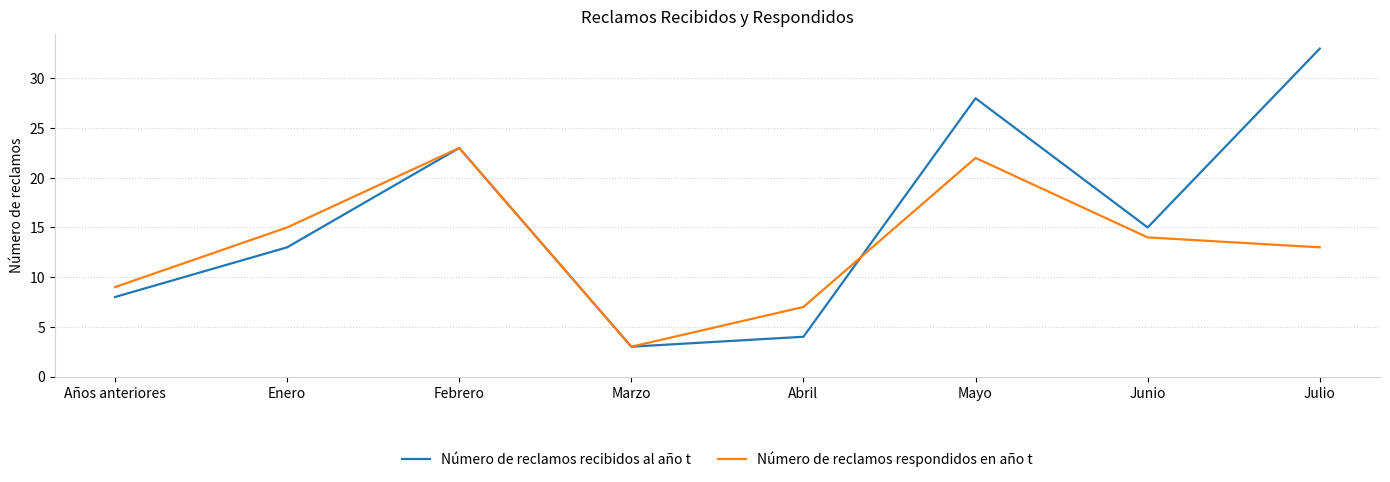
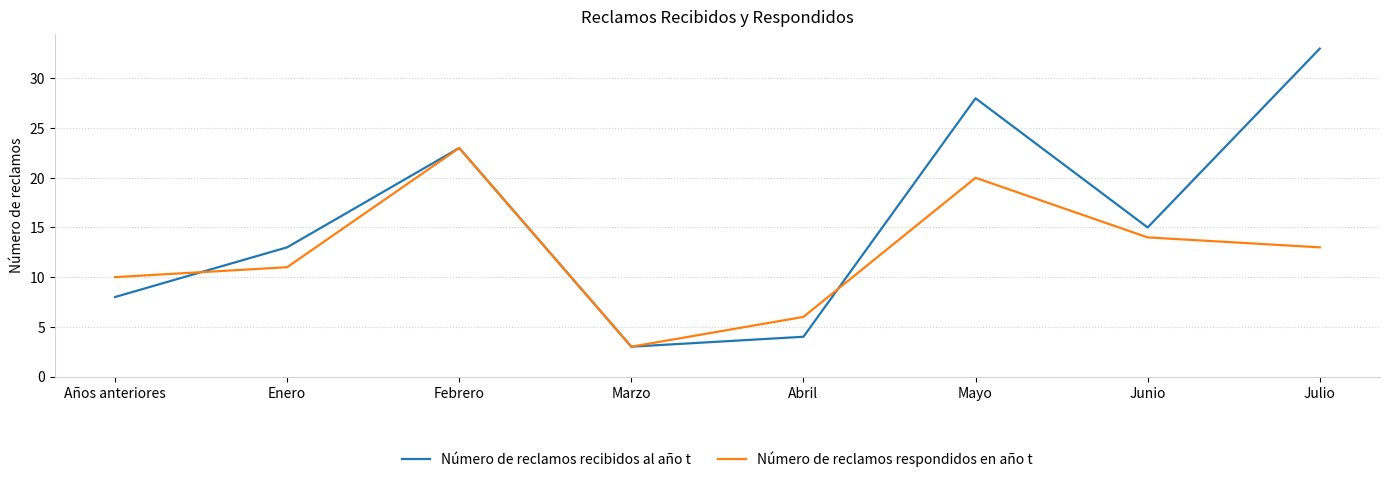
Número de reclamos respondidos en año t, Años anteriores: 9 -> 10
Número de reclamos respondidos en año t, Enero: 15 -> 11
Número de reclamos respondidos en año t, Abril: 7 -> 6
Número de reclamos respondidos en año t, Mayo: 22 -> 20
